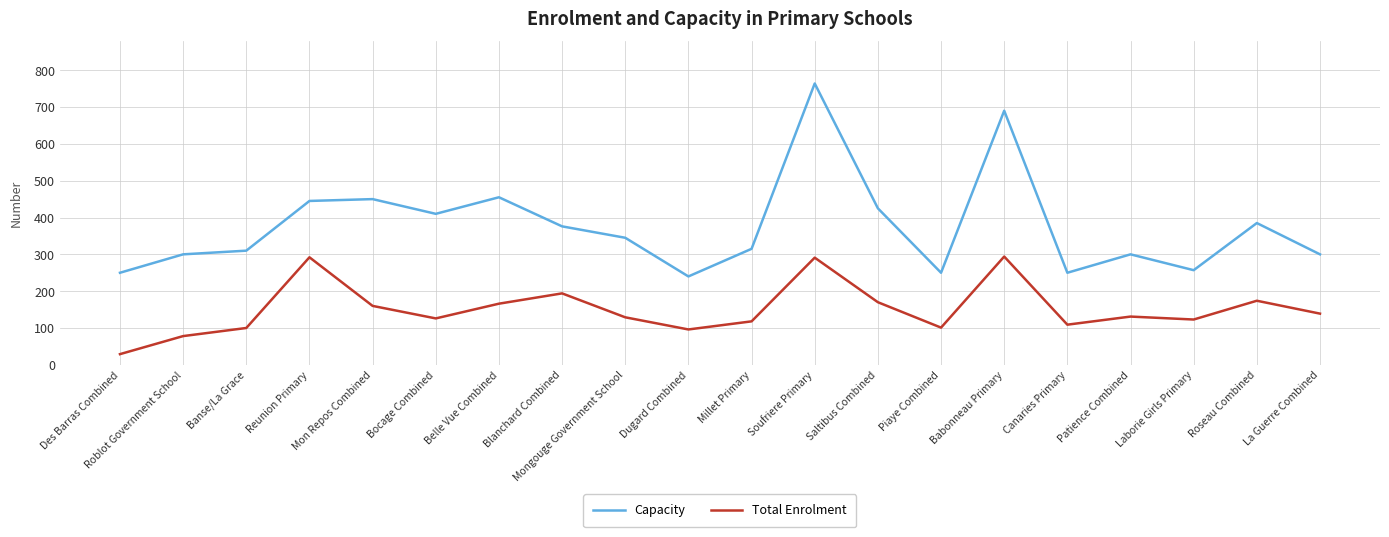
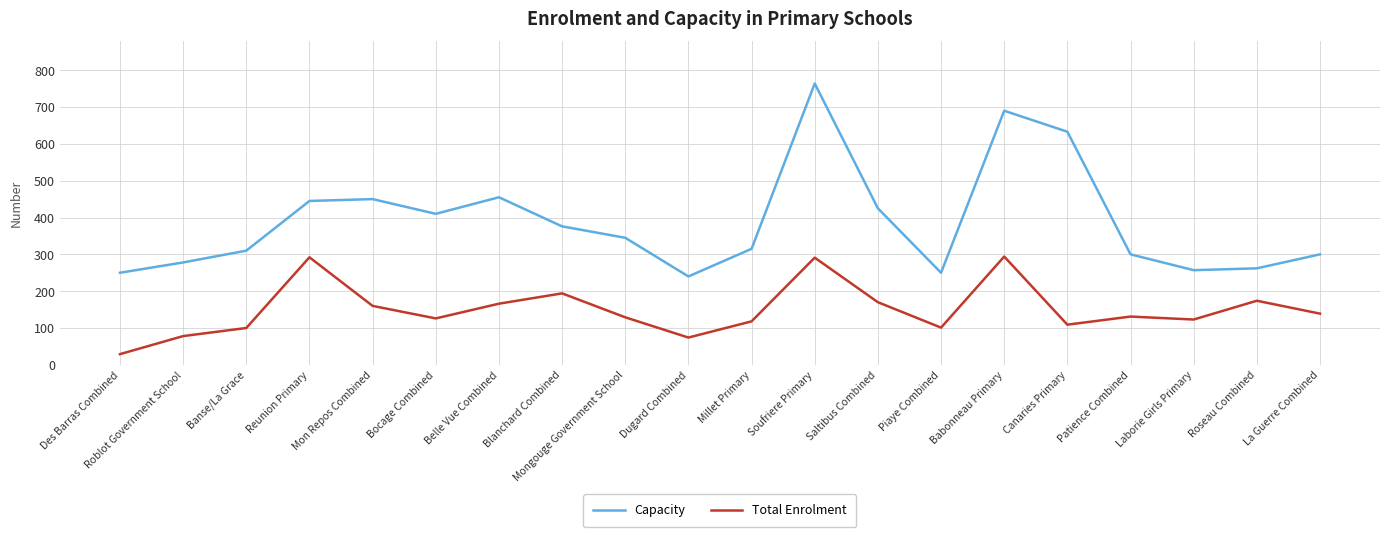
Capacity, Roblot Government School: 300 -> 280
Total Enrolment, Dugard Combined: 100 -> 70
Capacity, Canaries Primary: 250 -> 630
Capacity, Roseau Combined: 390 -> 260
